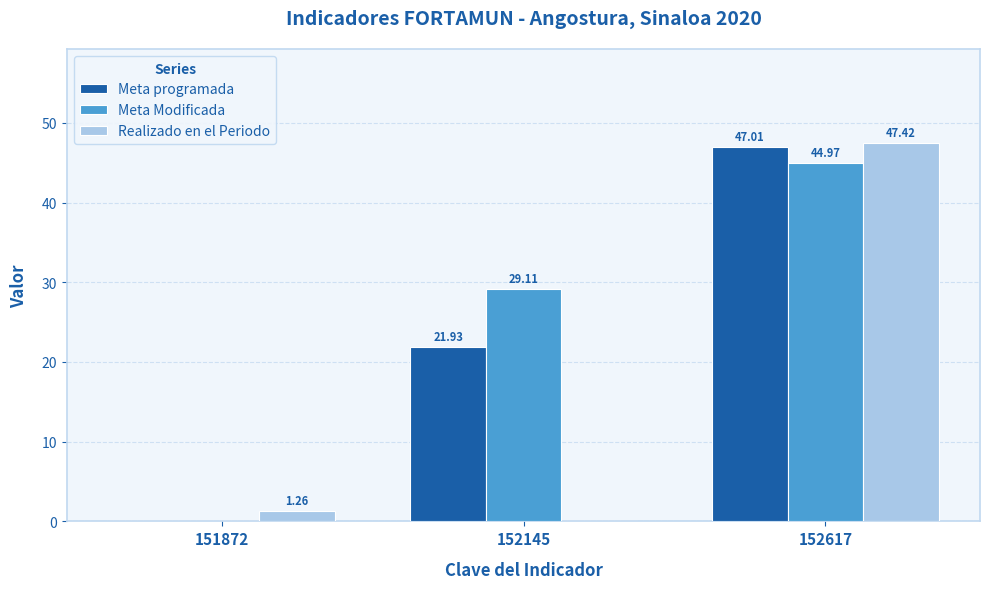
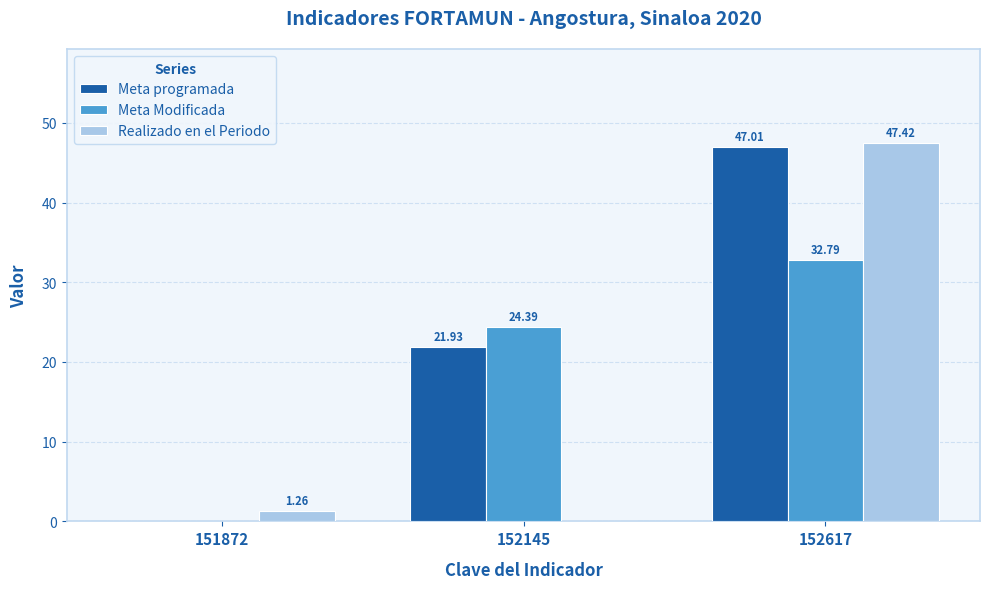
Meta Modificada, 152145: 29.11 -> 24.39
Meta Modificada, 152617: 44.97 -> 32.79
